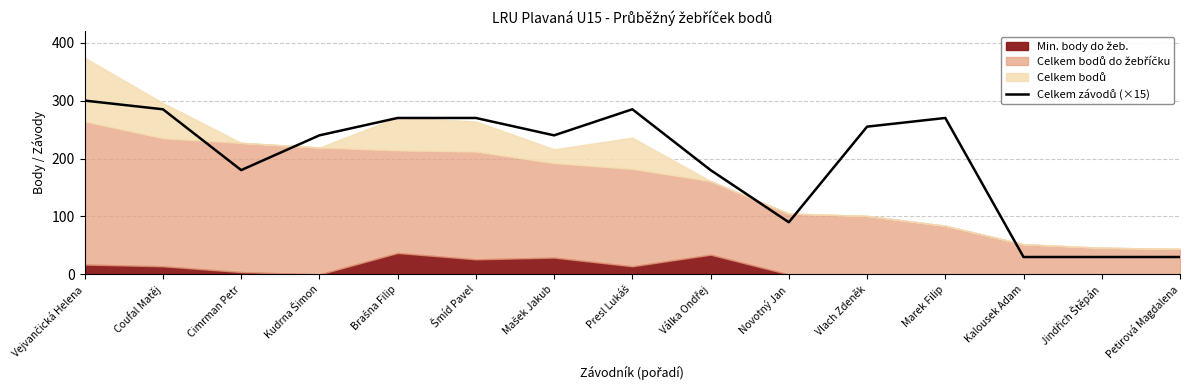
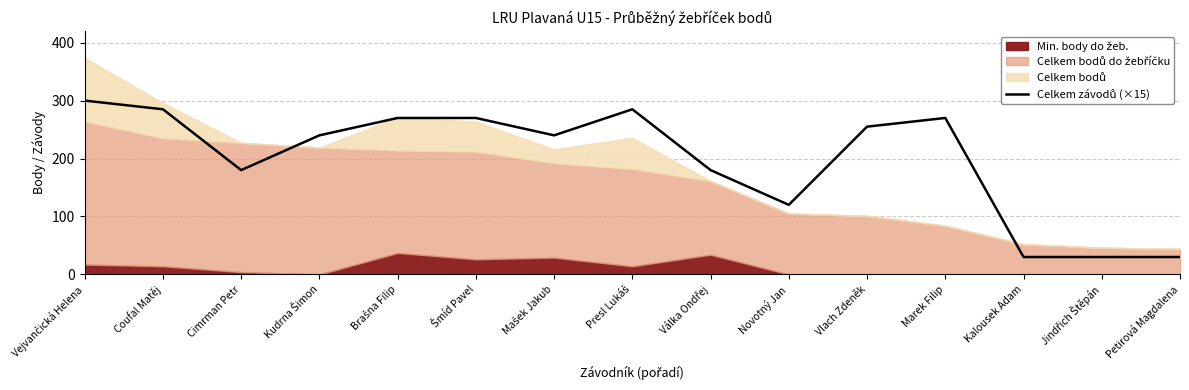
Celkem závodů (×15), Novotný Jan: 90 -> 120
